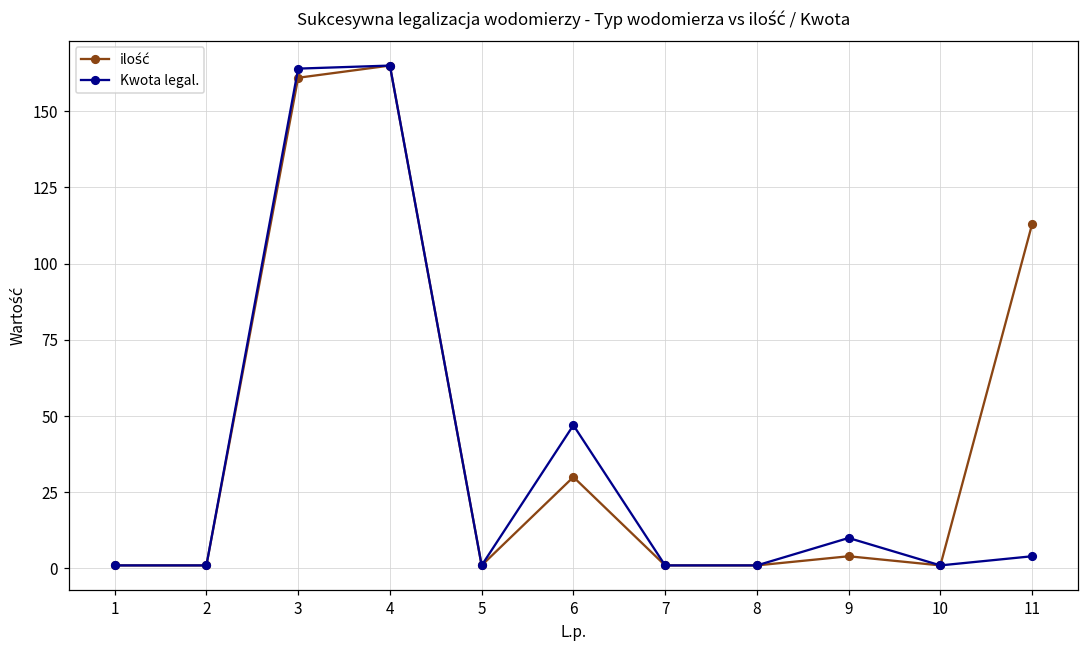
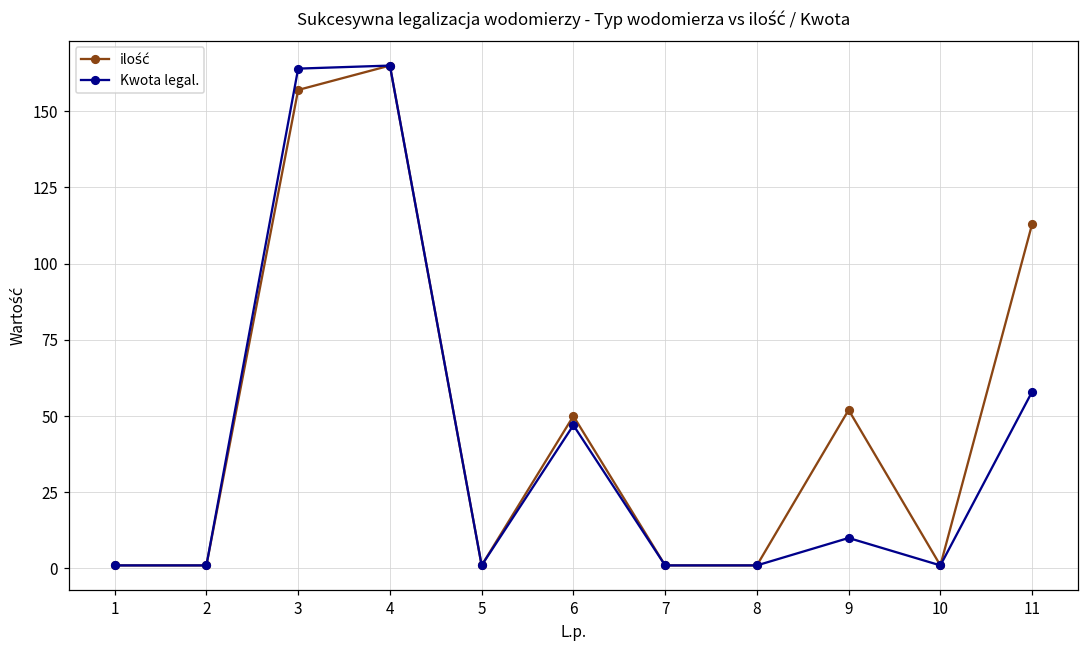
ilość, 3: 161 -> 157
ilość, 6: 30 -> 50
ilość, 9: 4 -> 52
Kwota legal., 11: 4 -> 58
